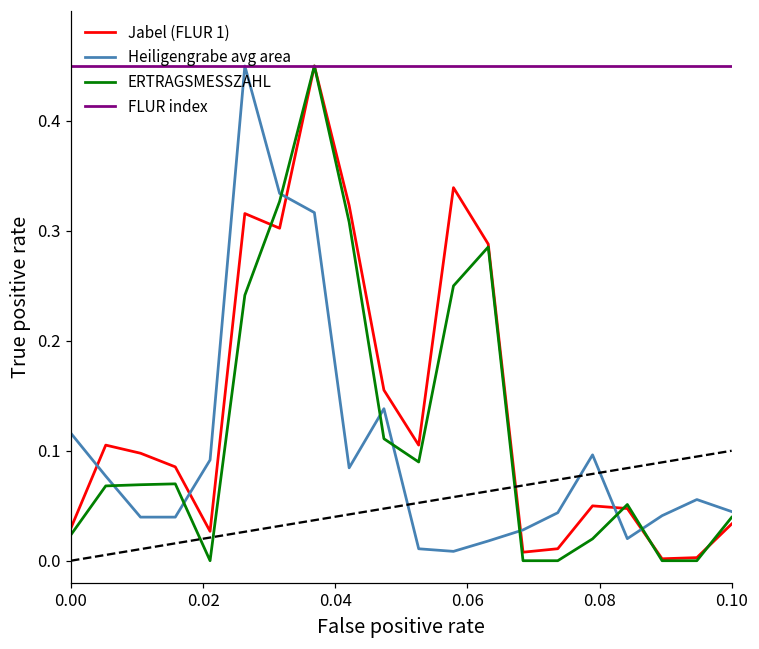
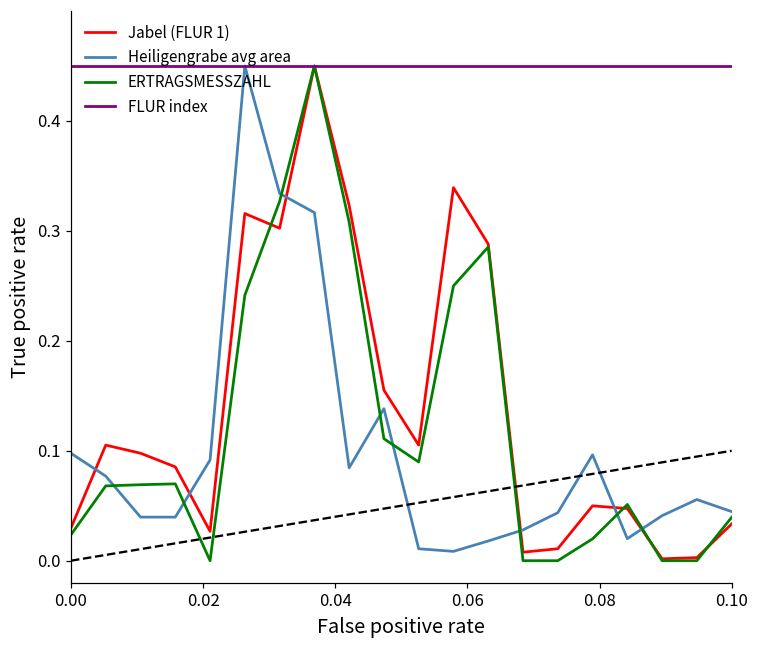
Heiligengrabe avg area, 0.00: 0.12 -> 0.10
